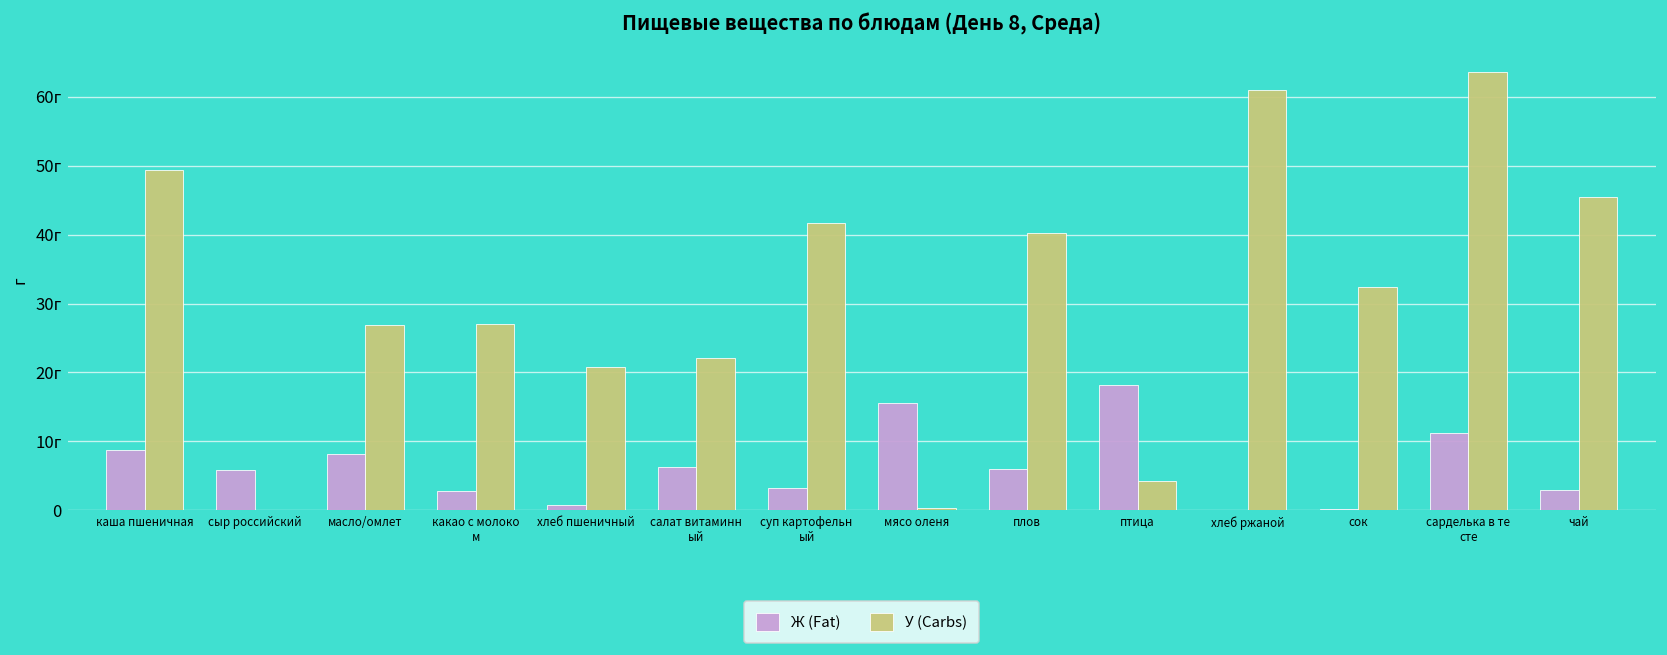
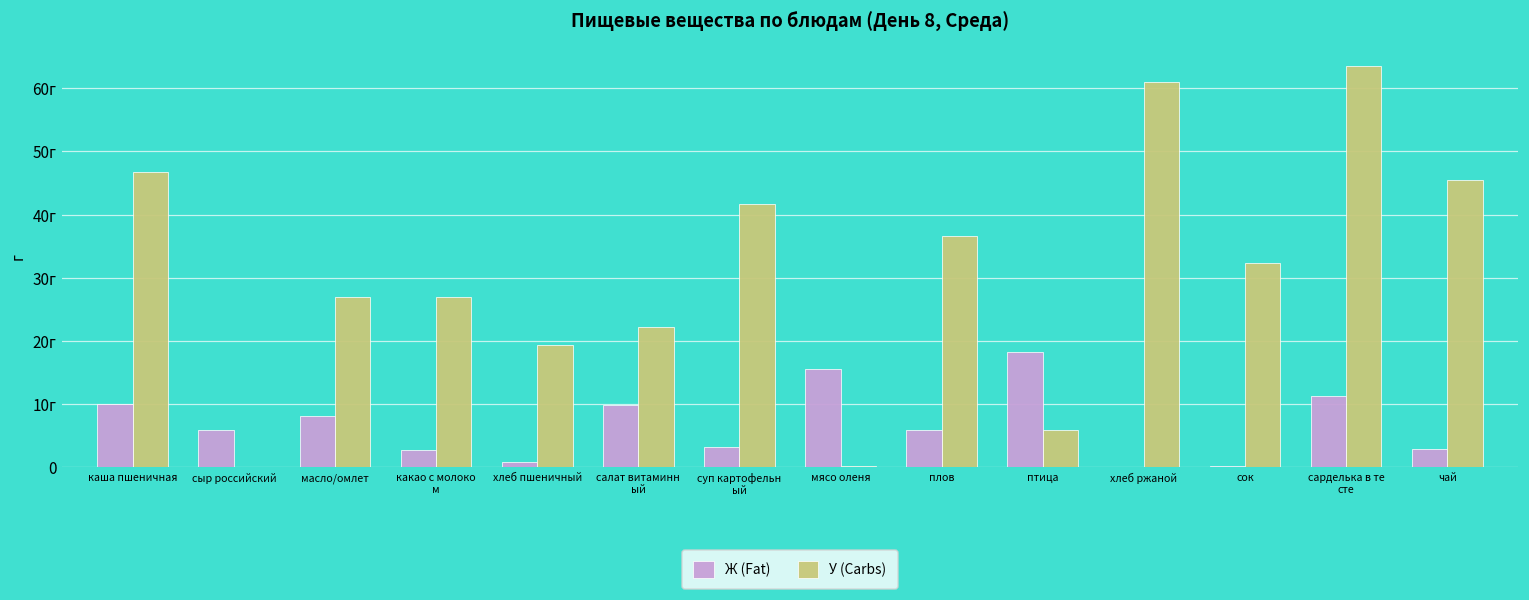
Ж (Fat), каша пшеничная: 9г -> 10г
У (Carbs), каша пшеничная: 49г -> 47г
У (Carbs), хлеб пшеничный: 21г -> 19г
Ж (Fat), салат витаминн ый: 6г -> 10г
У (Carbs), плов: 40г -> 37г
У (Carbs), птица: 4г -> 6г
